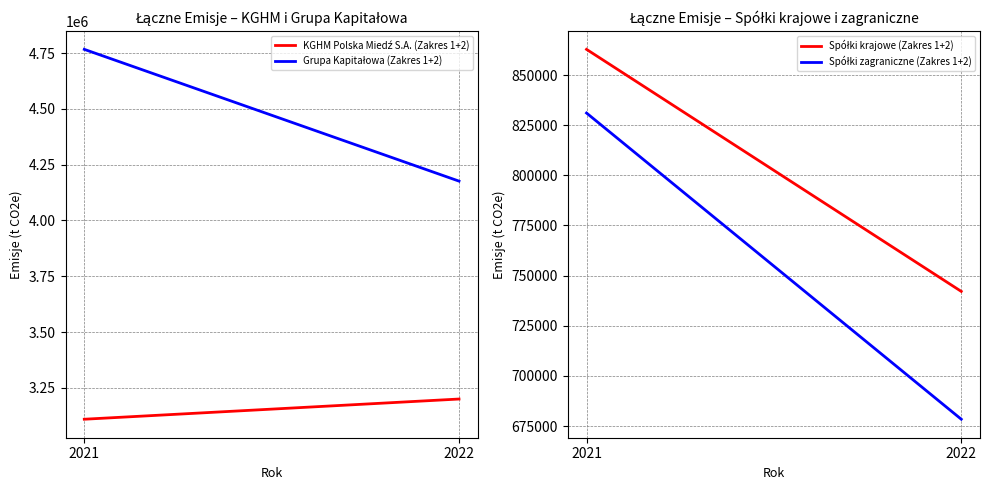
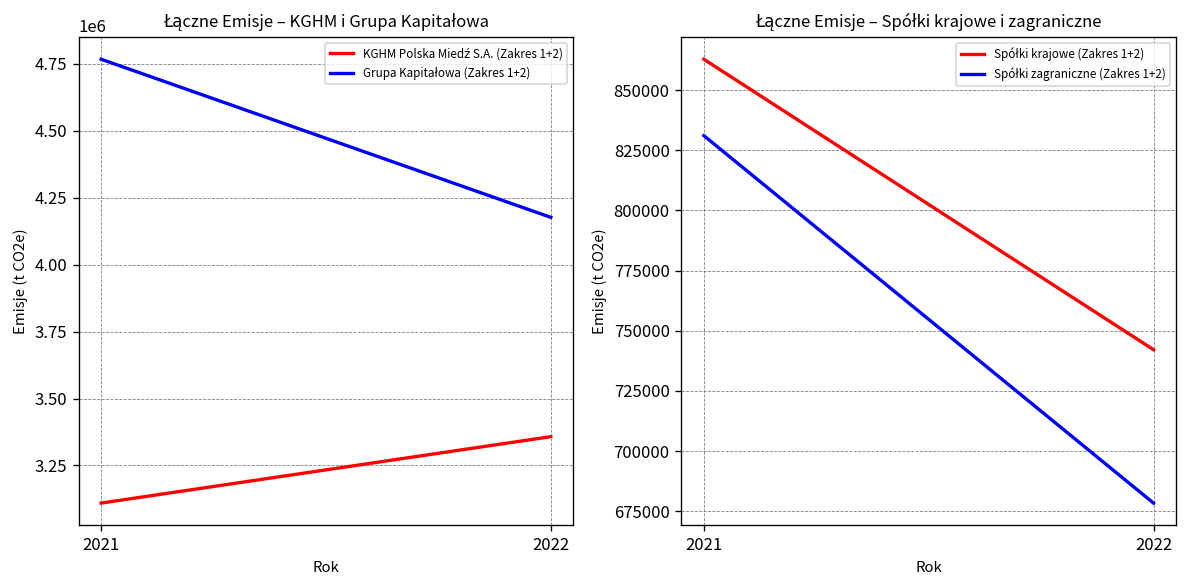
Łączne Emisje – KGHM i Grupa Kapitałowa, KGHM Polska Miedź S.A. (Zakres 1+2), 2022: 3200000 -> 3360000
